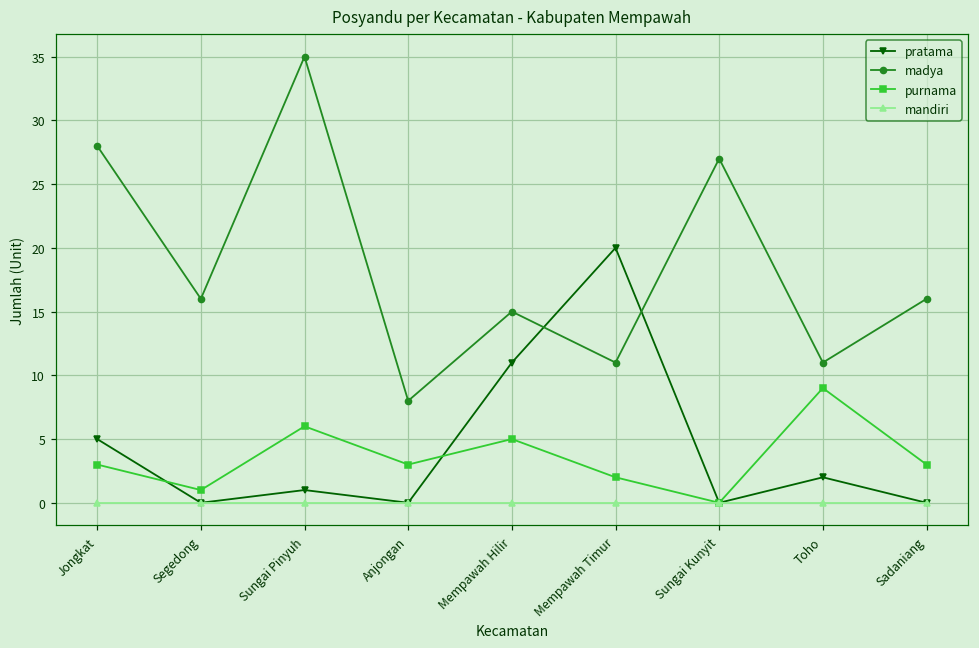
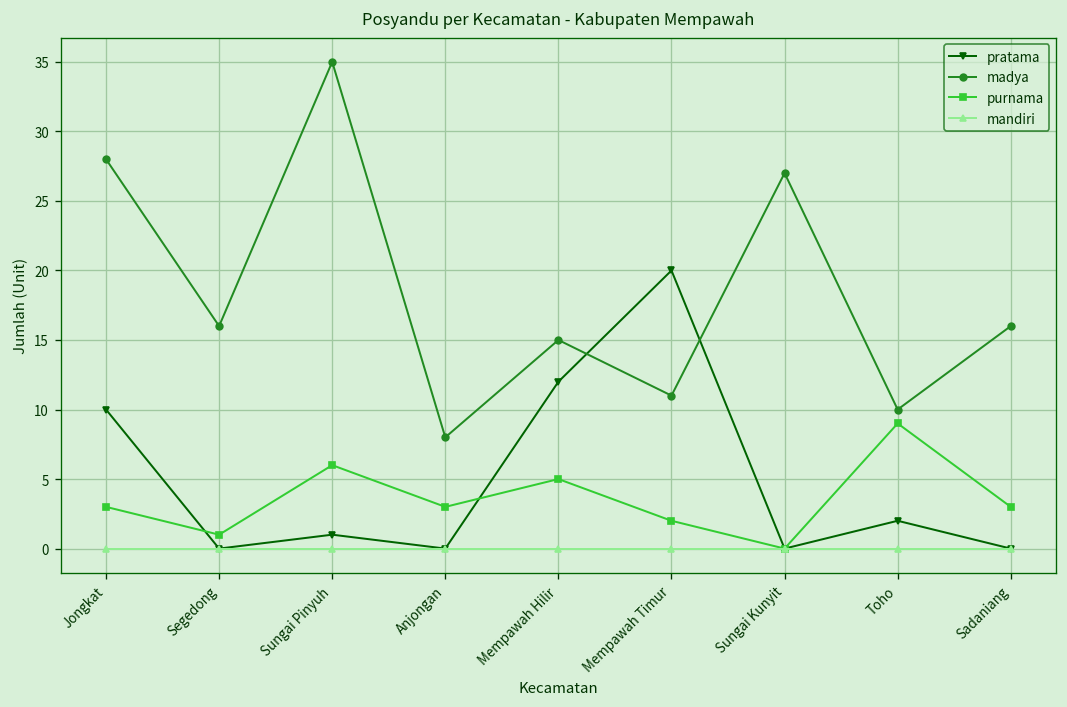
pratama, Jongkat: 5 -> 10
pratama, Mempawah Hilir: 11 -> 12
madya, Toho: 11 -> 10
